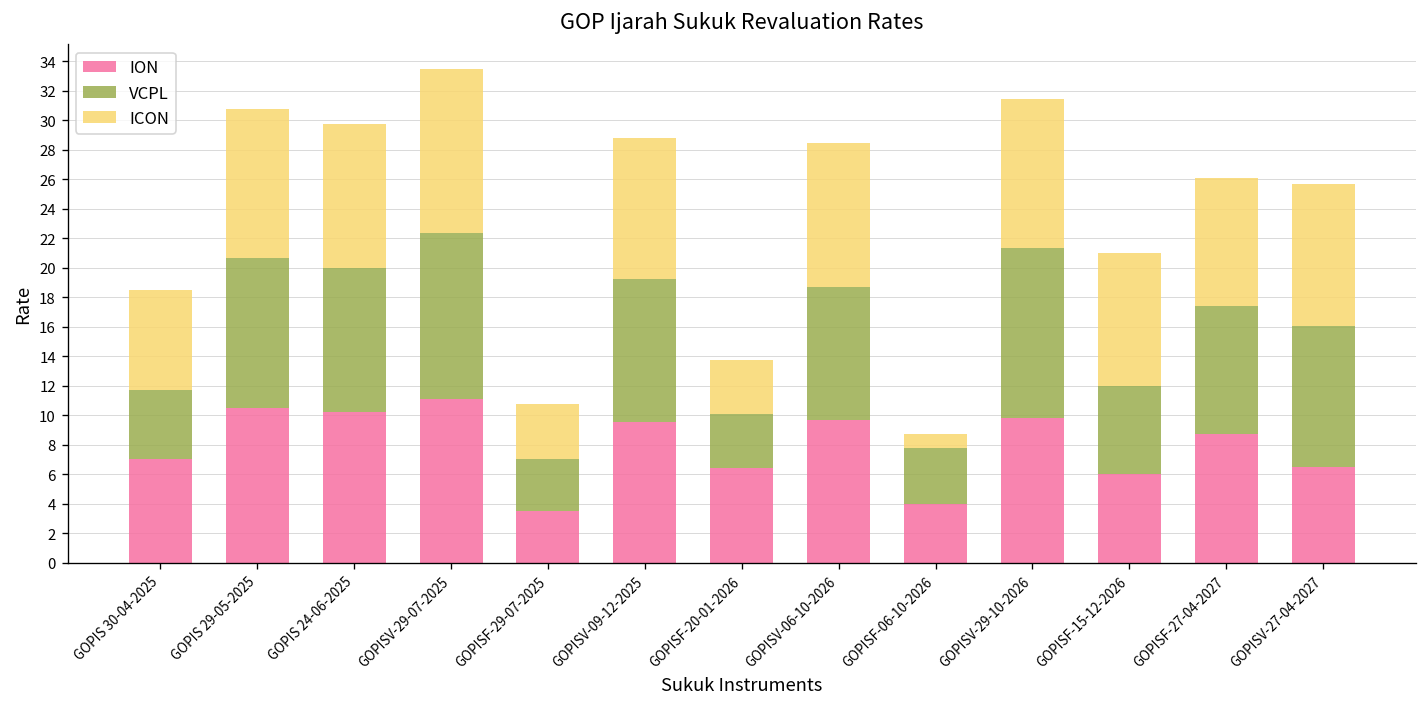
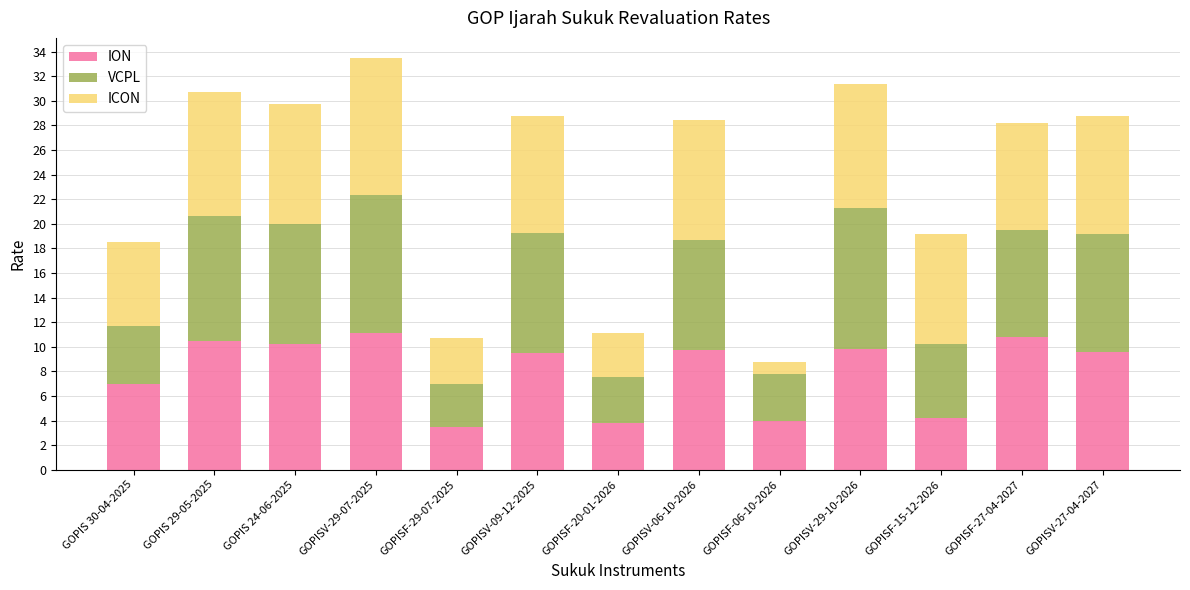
ION, GOPISF-20-01-2026: 6.4 -> 3.8
ION, GOPISF-15-12-2026: 6.0 -> 4.2
ION, GOPISF-27-04-2027: 8.7 -> 10.8
ION, GOPISV-27-04-2027: 6.5 -> 9.6
